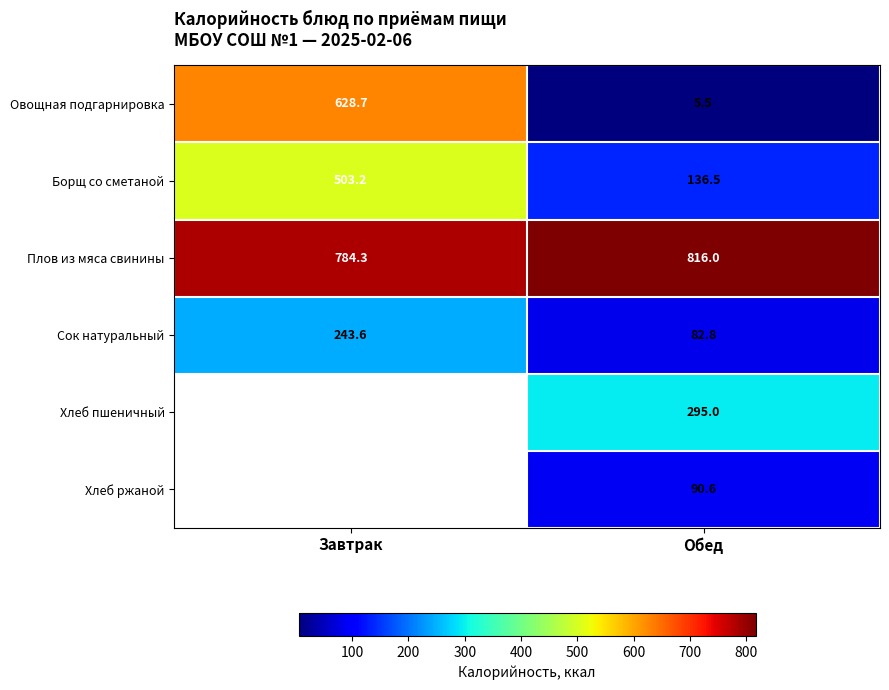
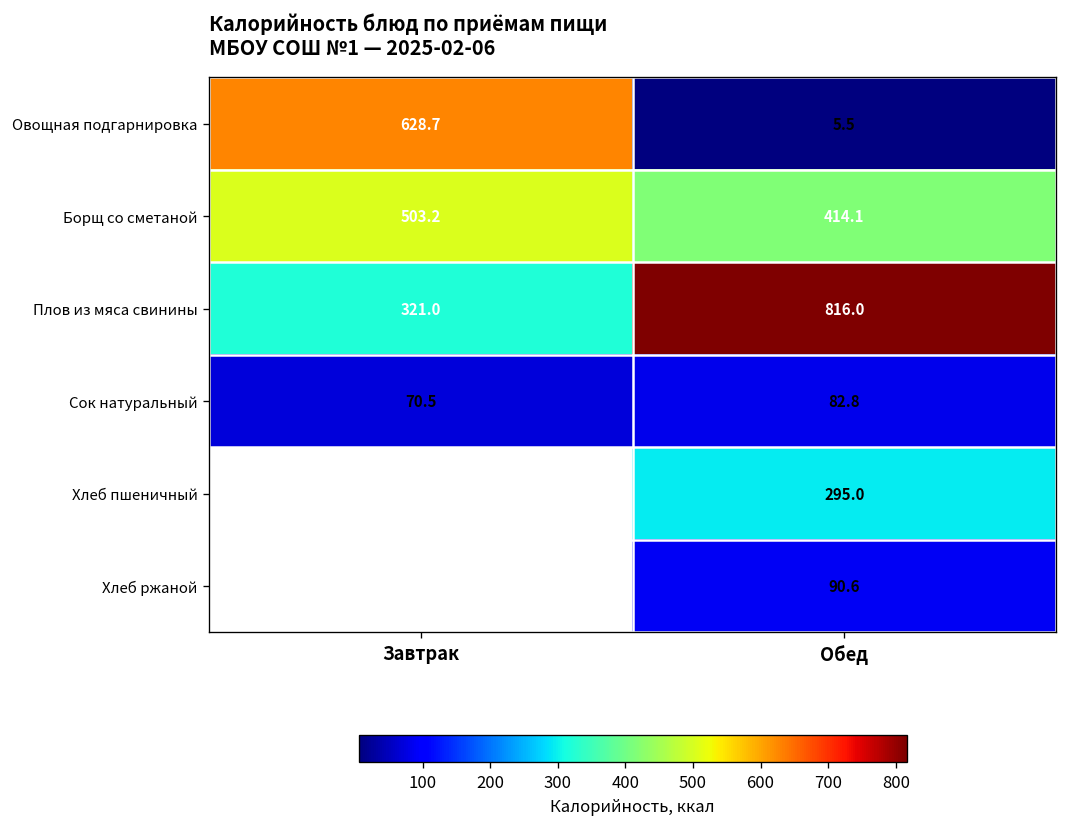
Борщ со сметаной, Обед: 136.5 -> 414.1
Плов из мяса свинины, Завтрак: 784.3 -> 321.0
Сок натуральный, Завтрак: 243.6 -> 70.5
